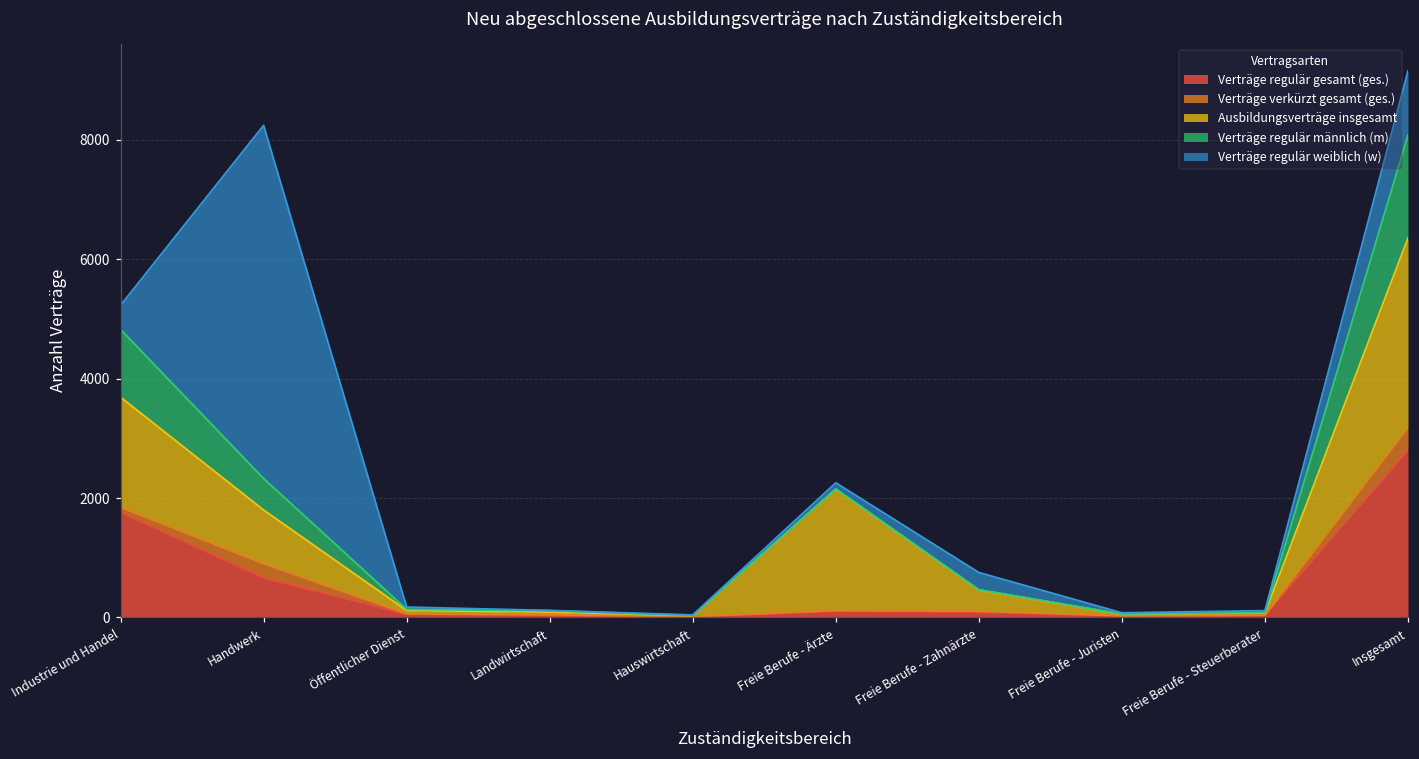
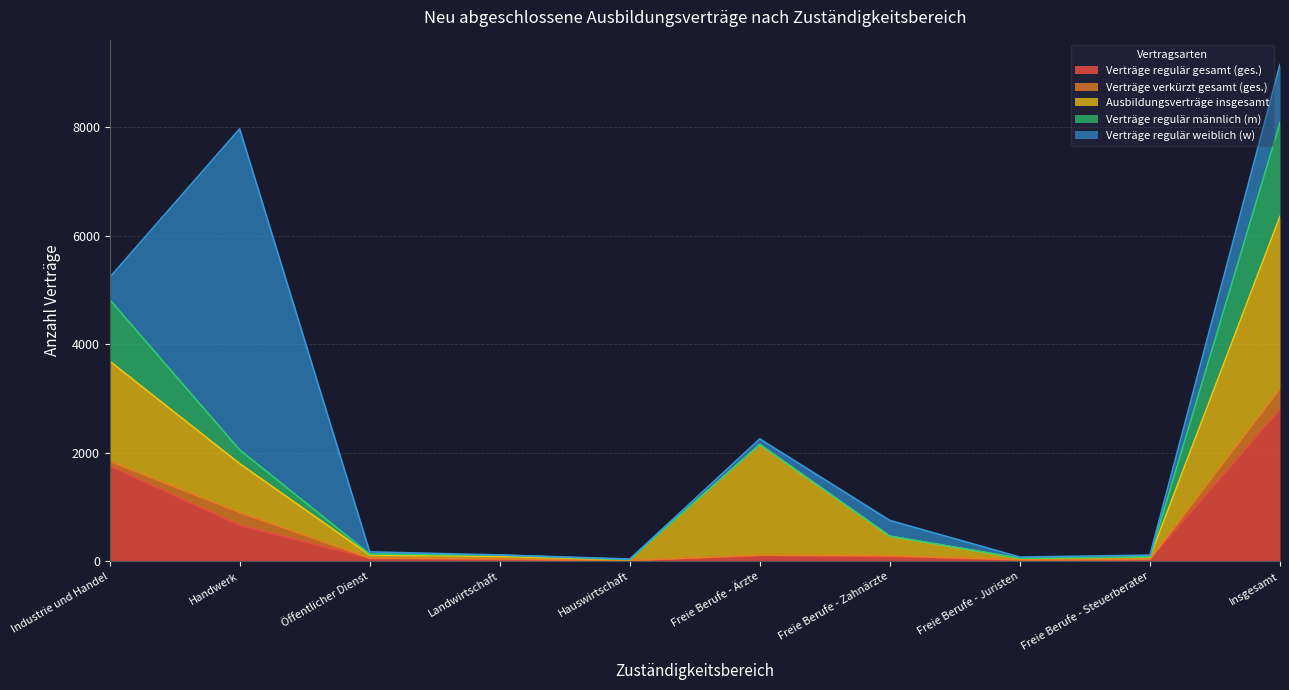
Verträge regulär männlich (m), Handwerk: 500 -> 300
